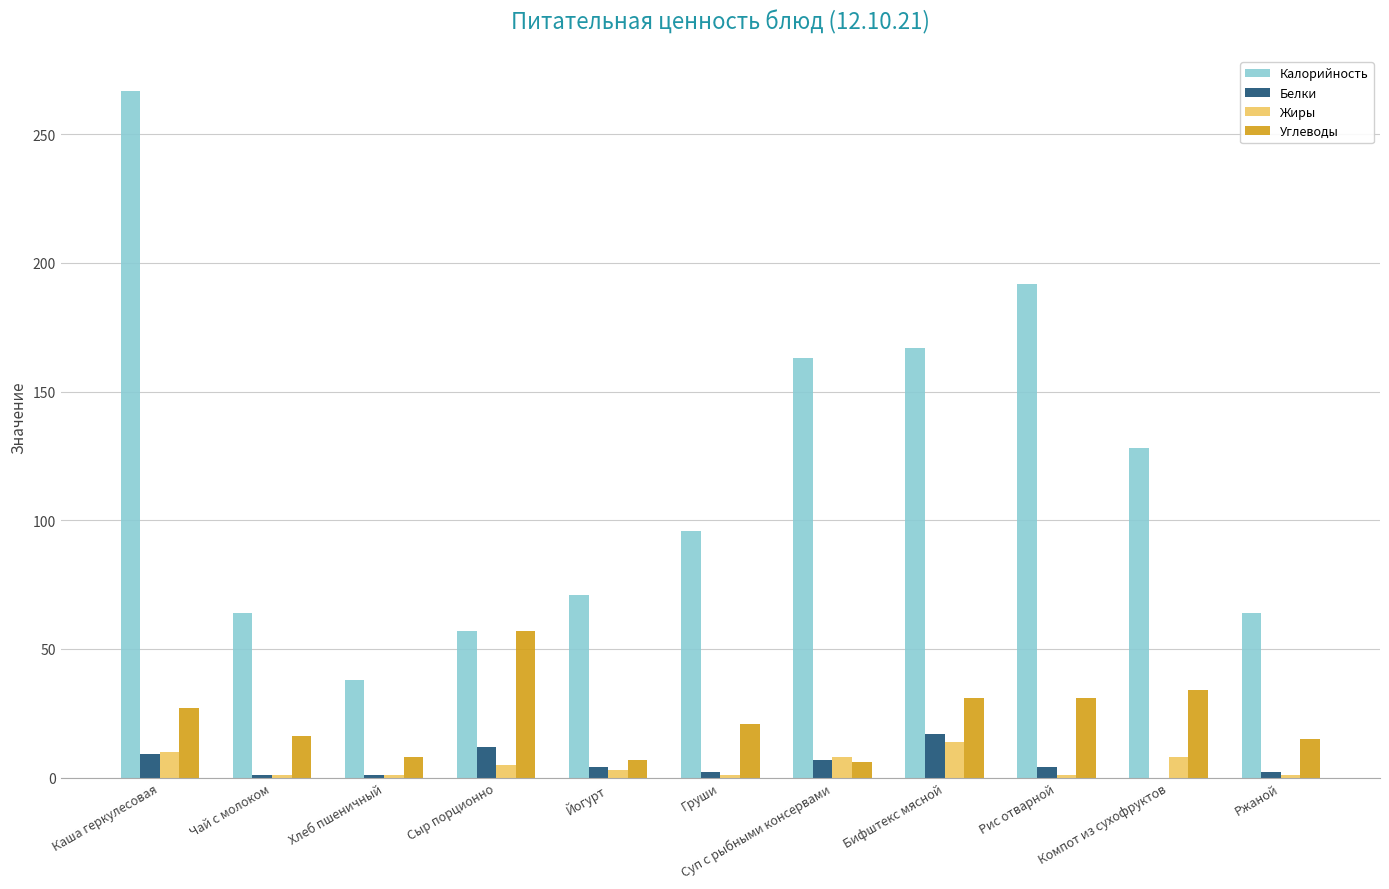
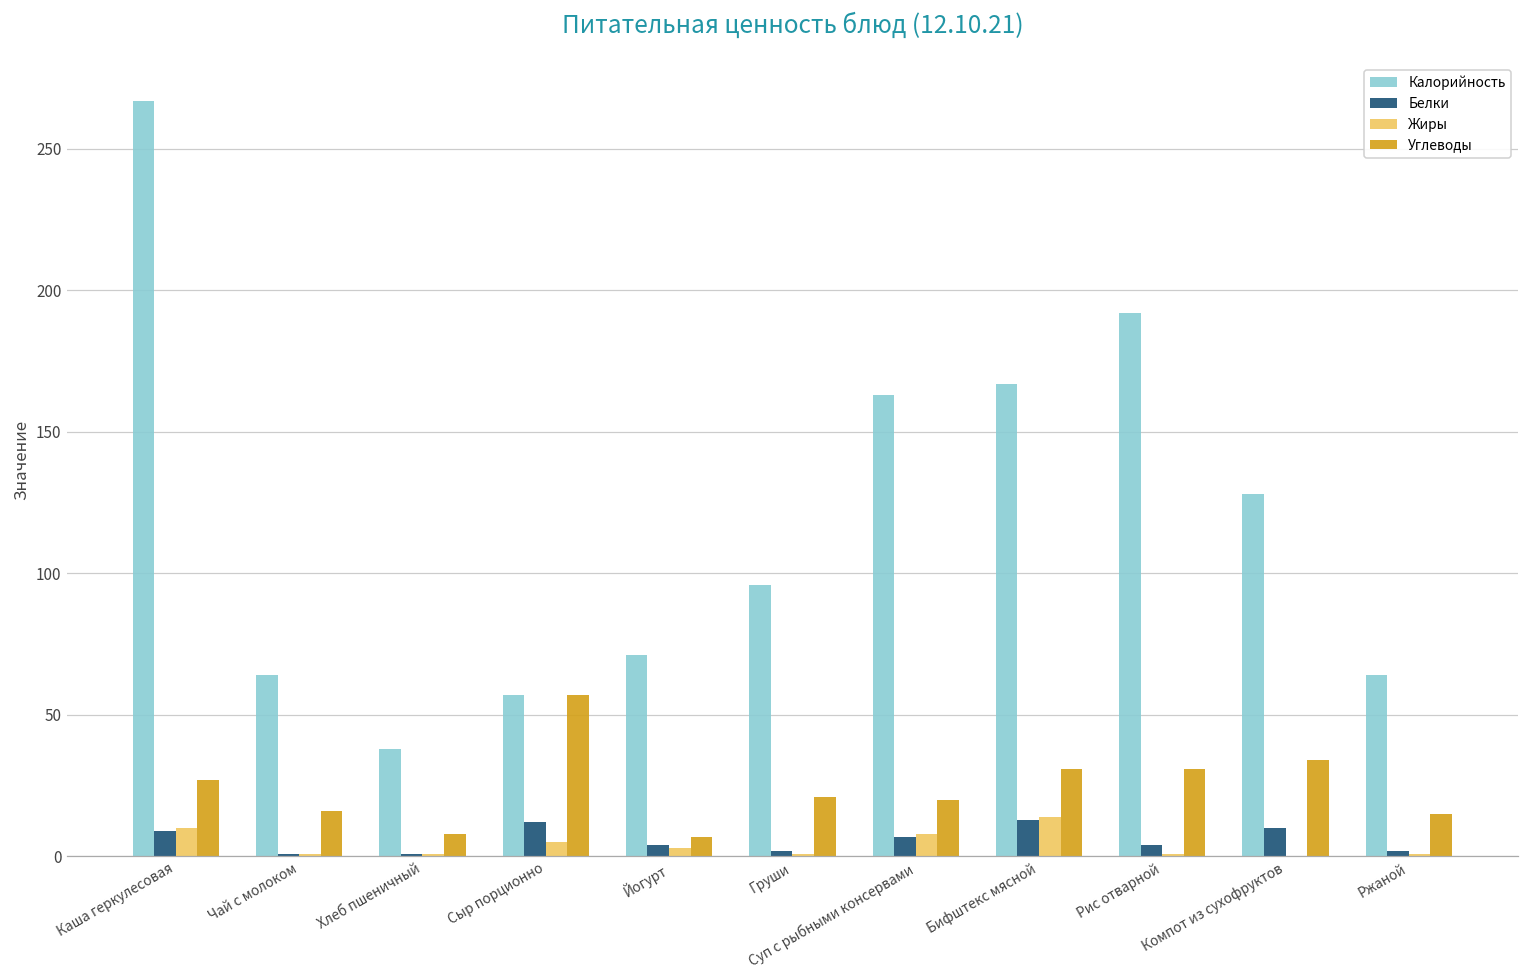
Углеводы, Суп с рыбными консервами: 6 -> 20
Белки, Бифштекс мясной: 17 -> 13
Белки, Компот из сухофруктов: 0 -> 10
Жиры, Компот из сухофруктов: 8 -> 0
